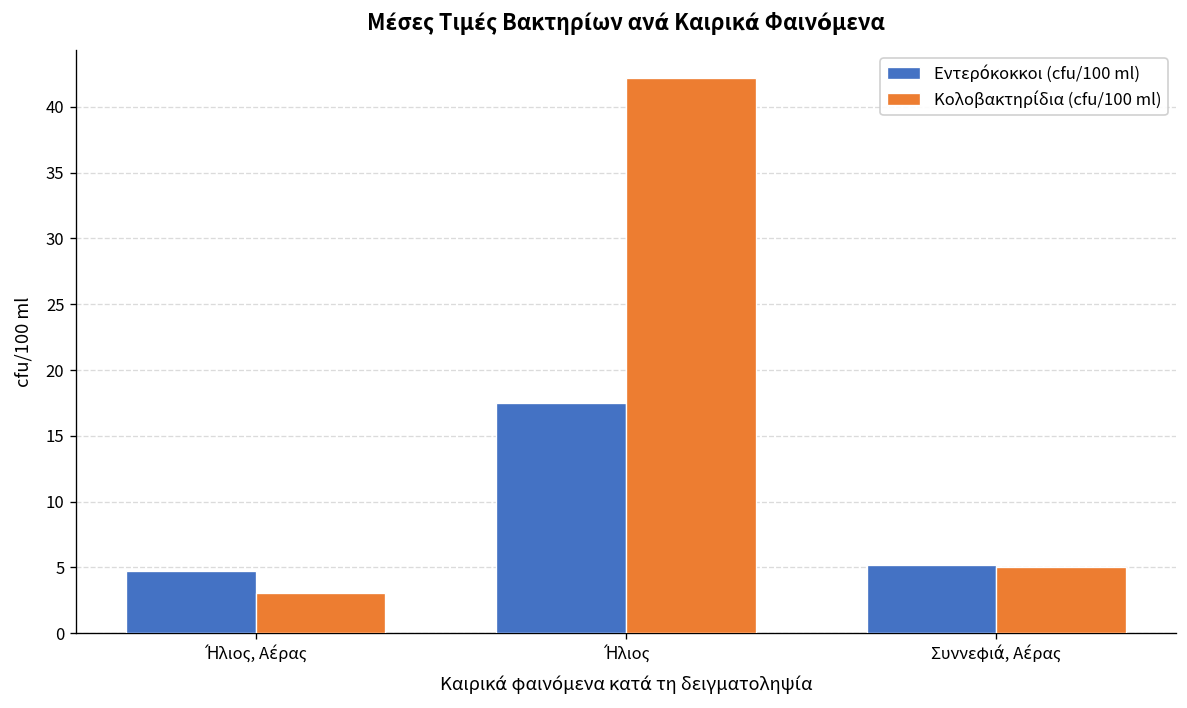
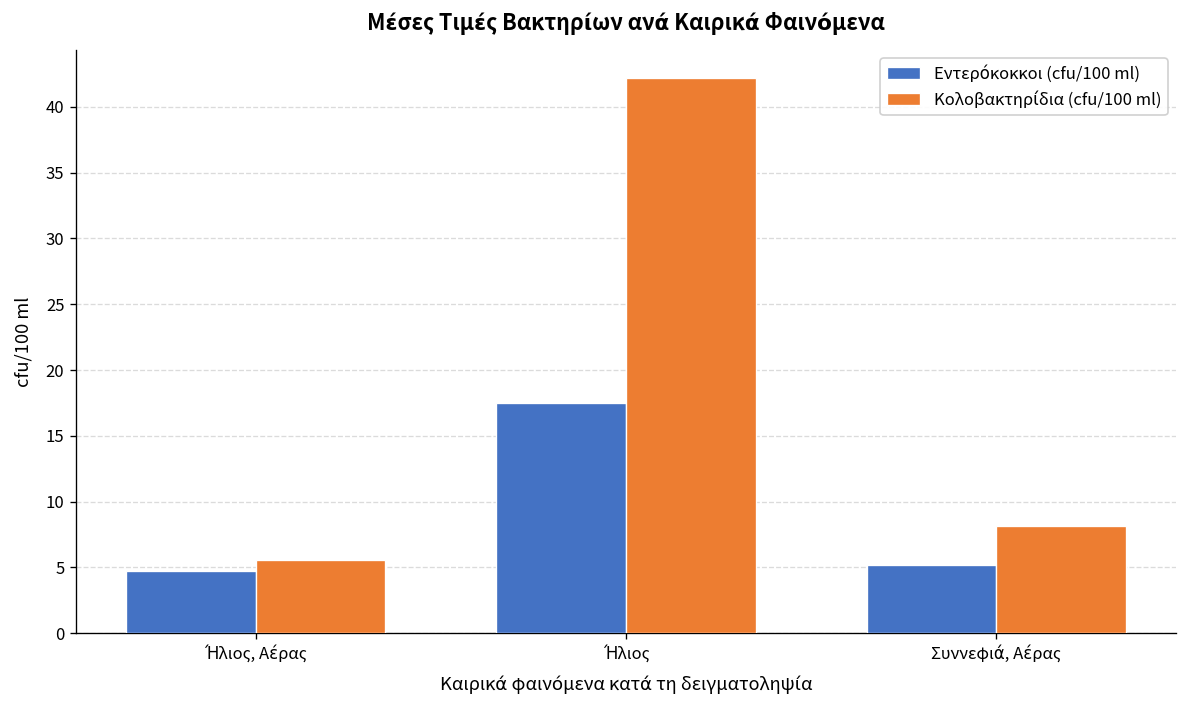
Κολοβακτηρίδια (cfu/100 ml), Ήλιος, Αέρας: 3.1 -> 5.6
Κολοβακτηρίδια (cfu/100 ml), Συννεφιά, Αέρας: 5.0 -> 8.1
